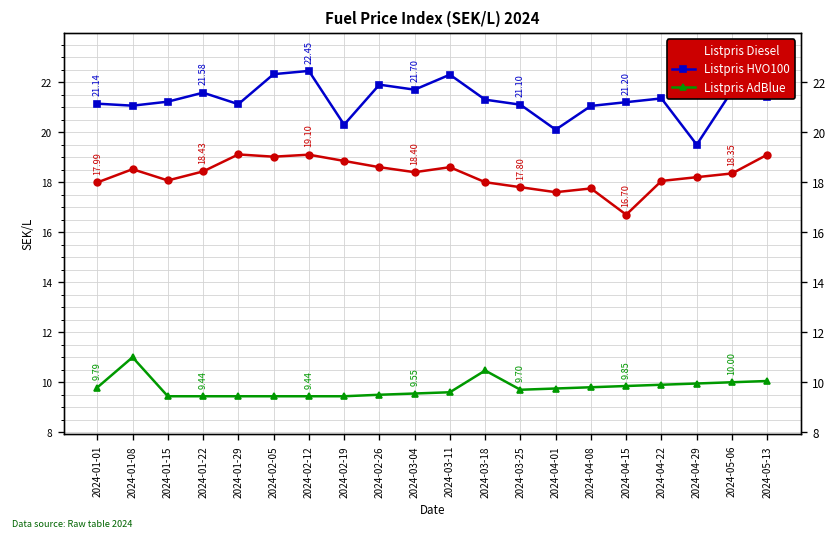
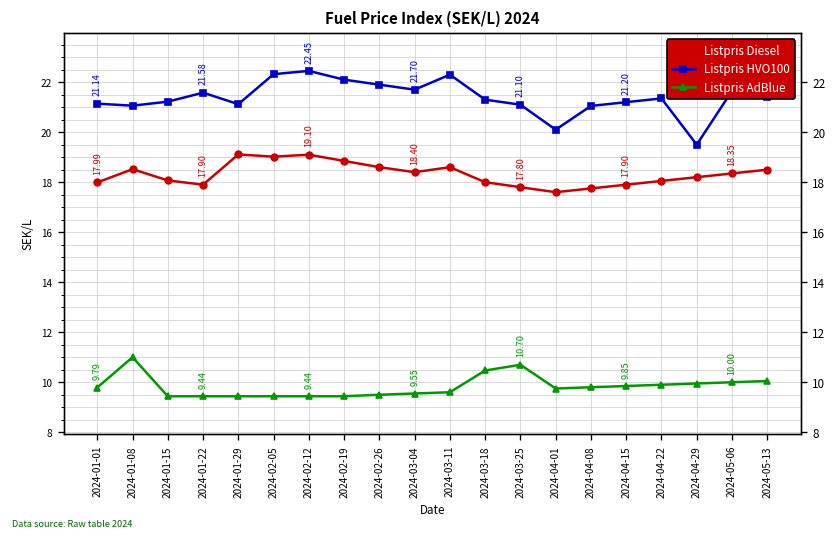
Listpris Diesel, 2024-01-22: 18.43 -> 17.90
Listpris HVO100, 2024-02-19: 20.3 -> 22.1
Listpris AdBlue, 2024-03-25: 9.70 -> 10.70
Listpris Diesel, 2024-04-15: 16.70 -> 17.90
Listpris Diesel, 2024-05-13: 19.1 -> 18.5
